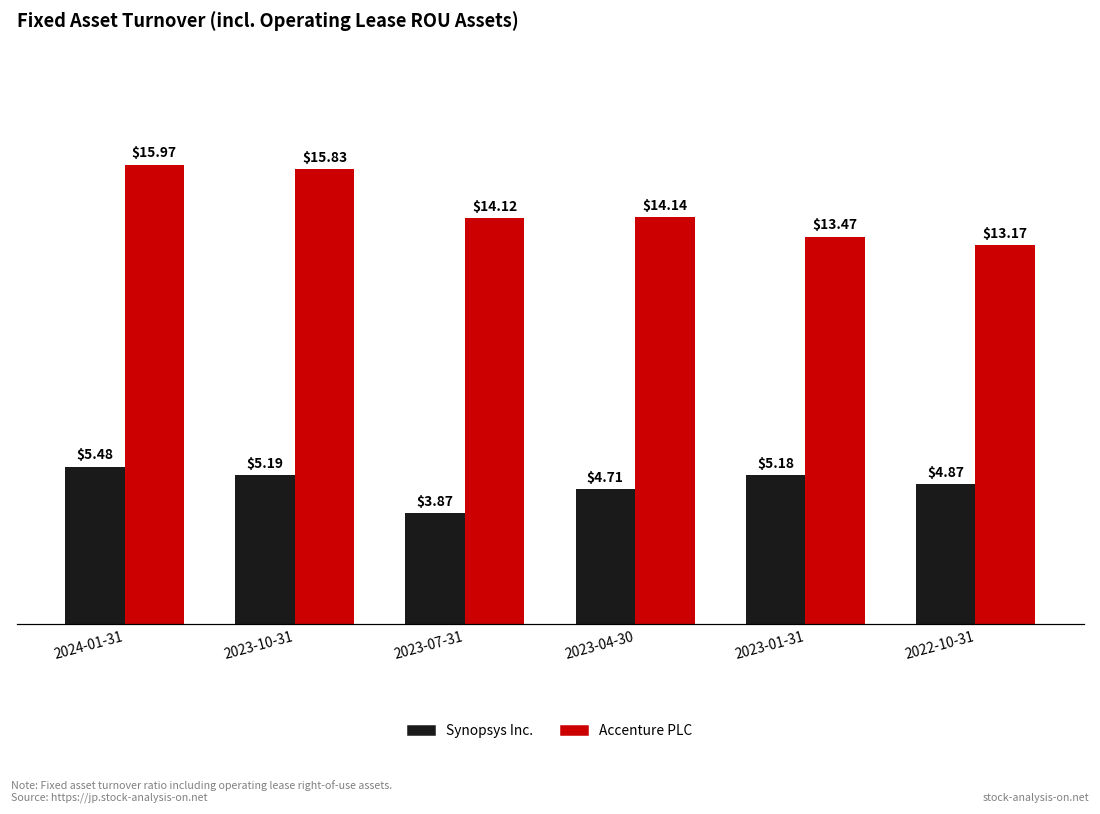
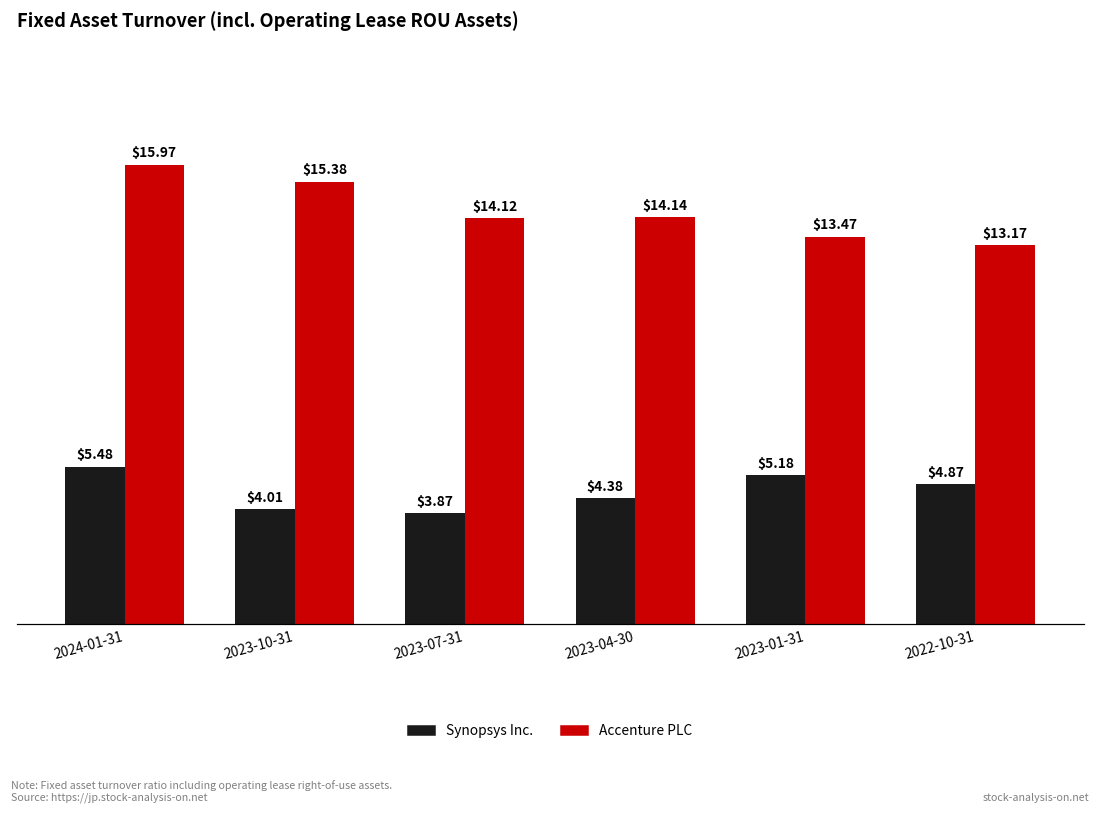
Synopsys Inc., 2023-10-31: $5.19 -> $4.01
Accenture PLC, 2023-10-31: $15.83 -> $15.38
Synopsys Inc., 2023-04-30: $4.71 -> $4.38
